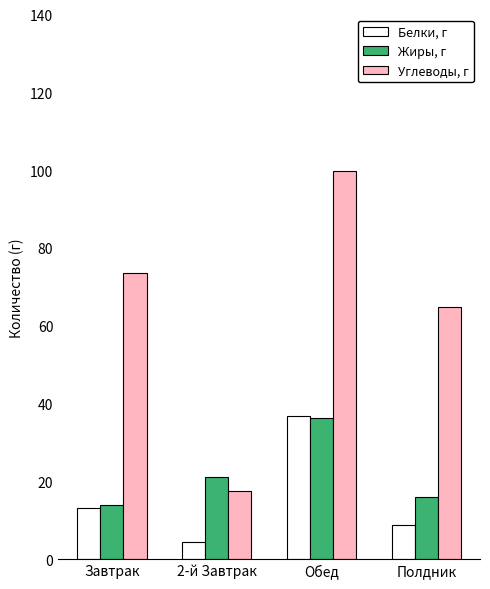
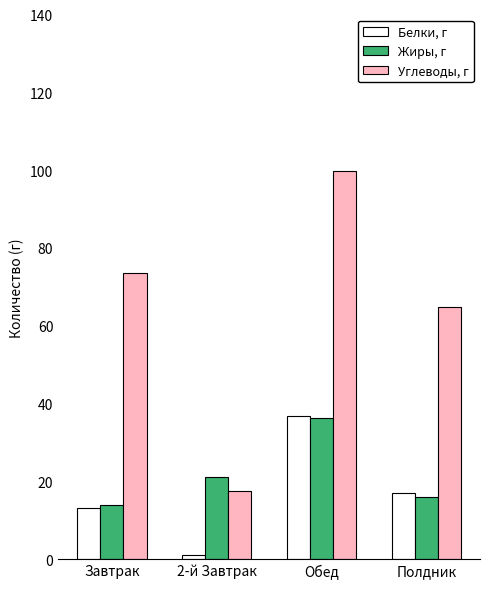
Белки, г, 2-й Завтрак: 5 -> 1
Белки, г, Полдник: 9 -> 17
